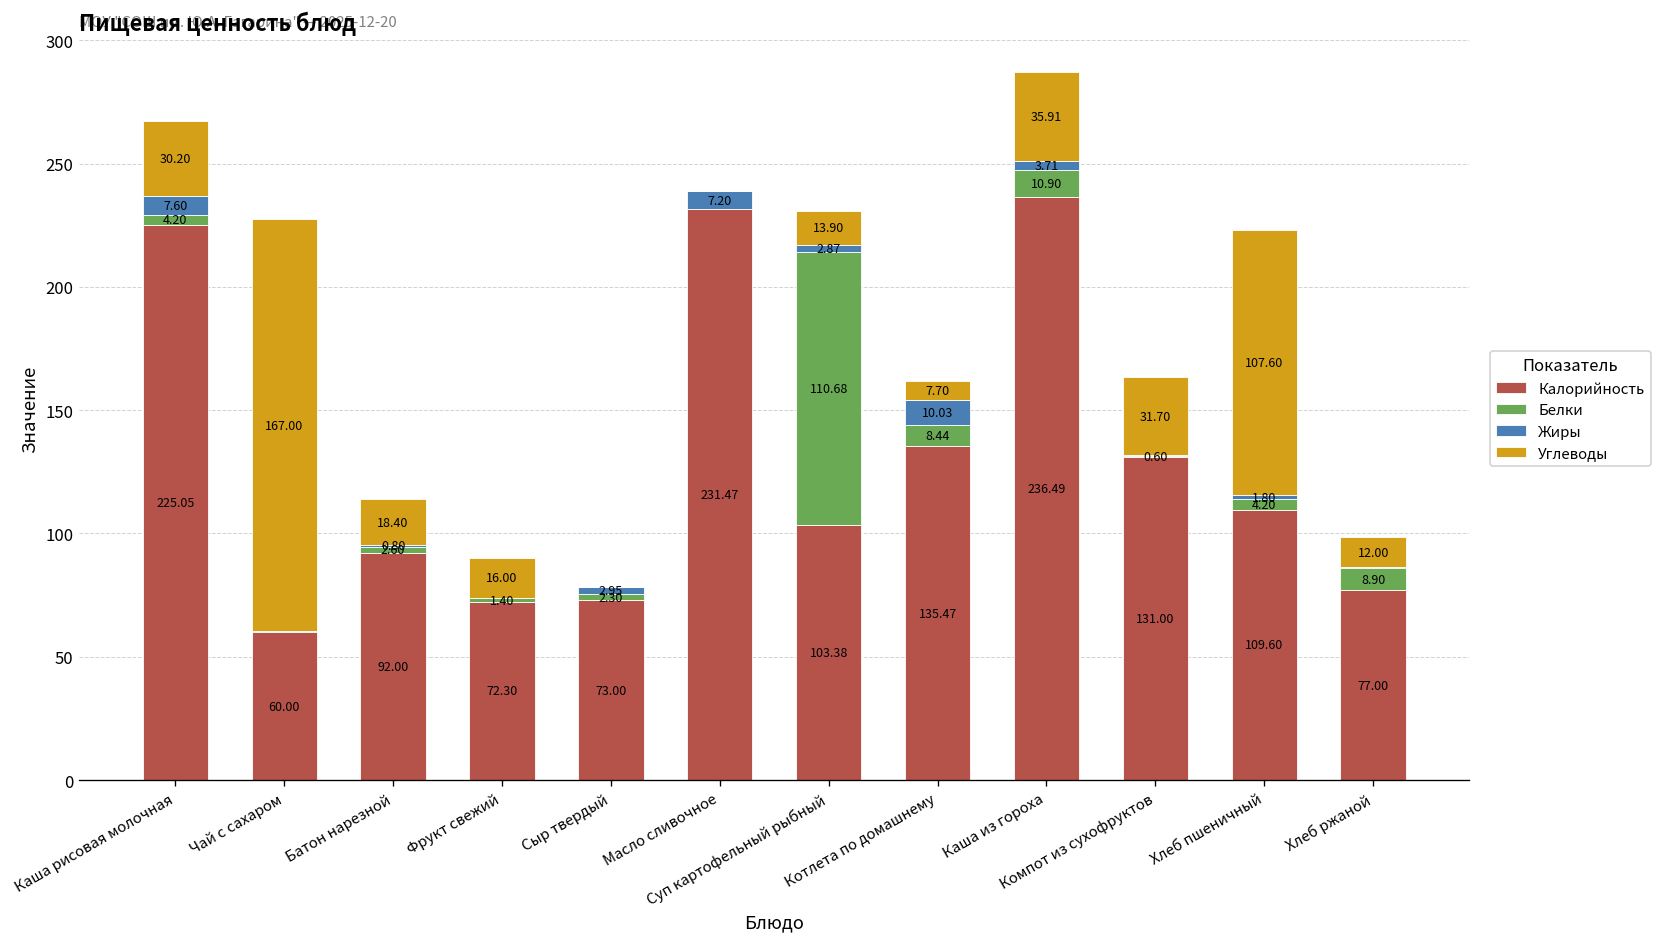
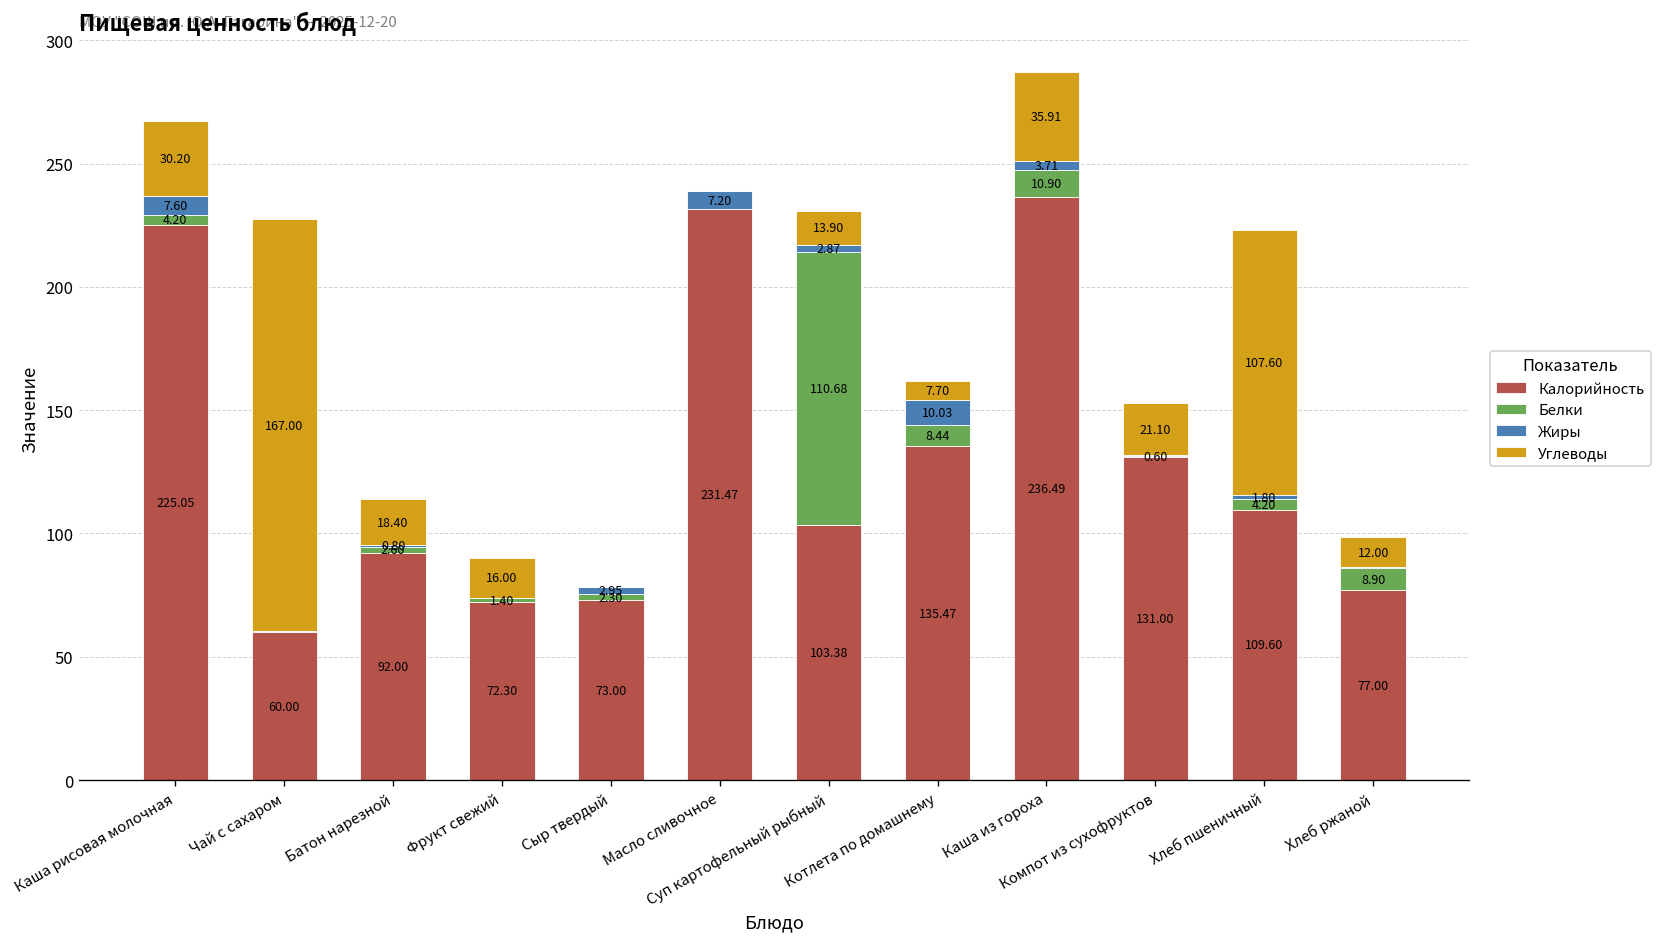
Углеводы, Компот из сухофруктов: 31.70 -> 21.10
